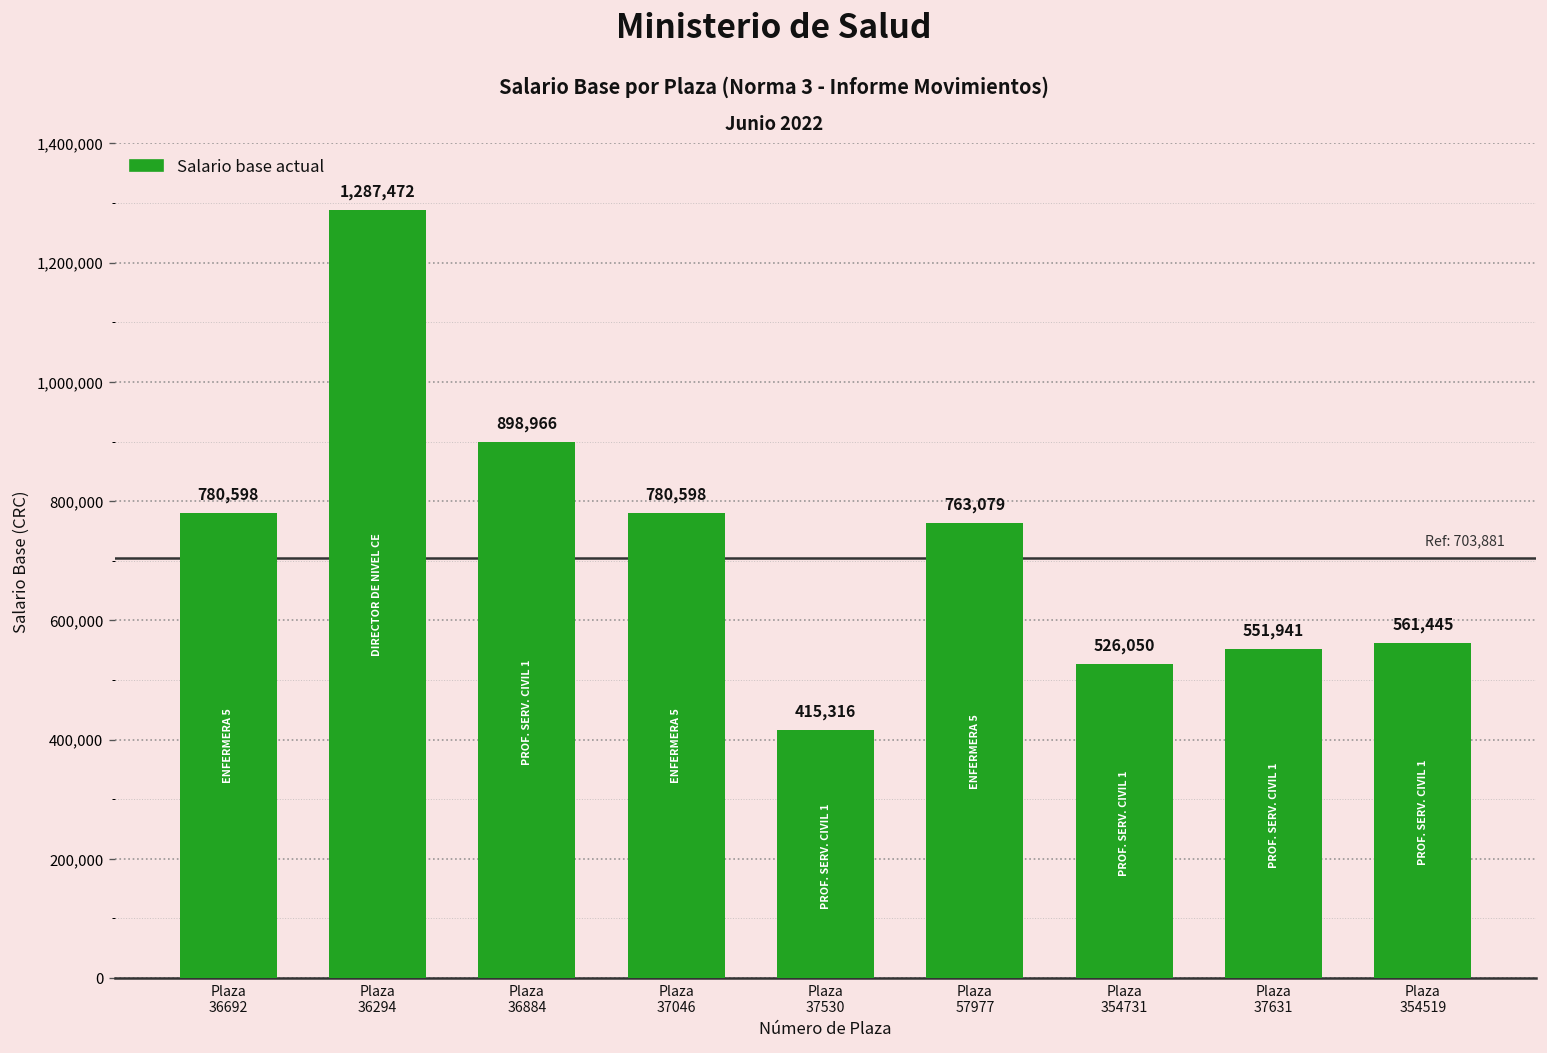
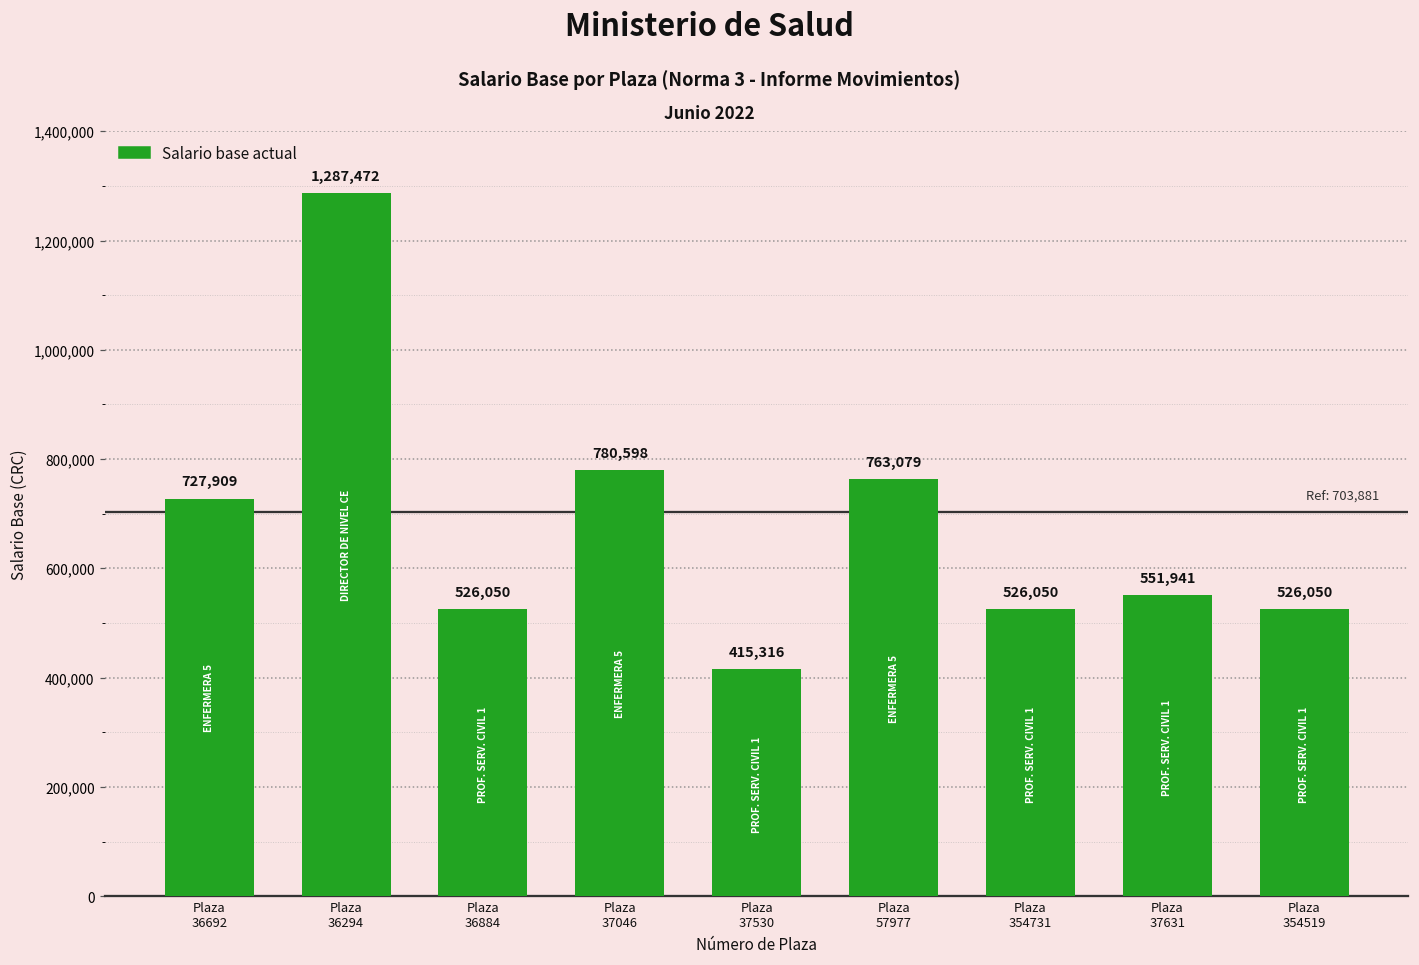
Plaza 36692: 780,598 -> 727,909
Plaza 36884: 898,966 -> 526,050
Plaza 354519: 561,445 -> 526,050
